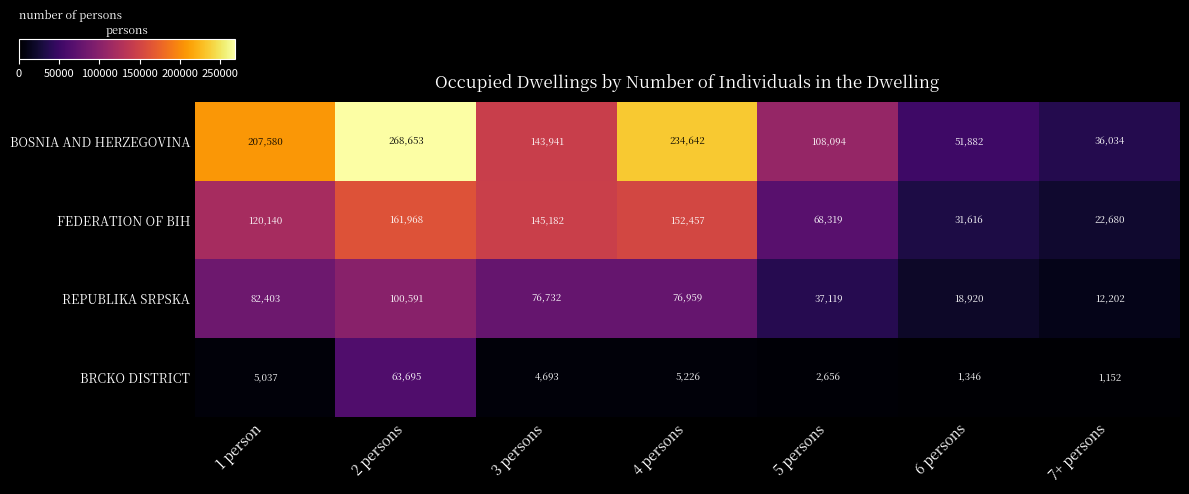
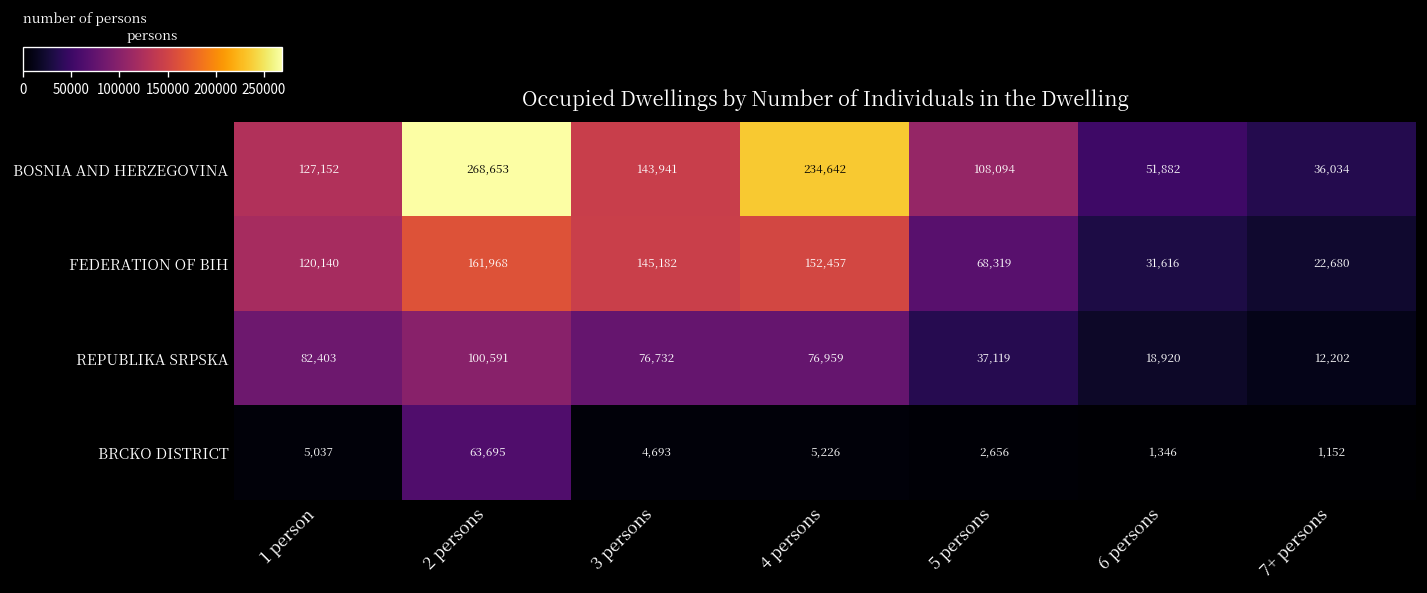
BOSNIA AND HERZEGOVINA, 1 person: 207,580 -> 127,152
